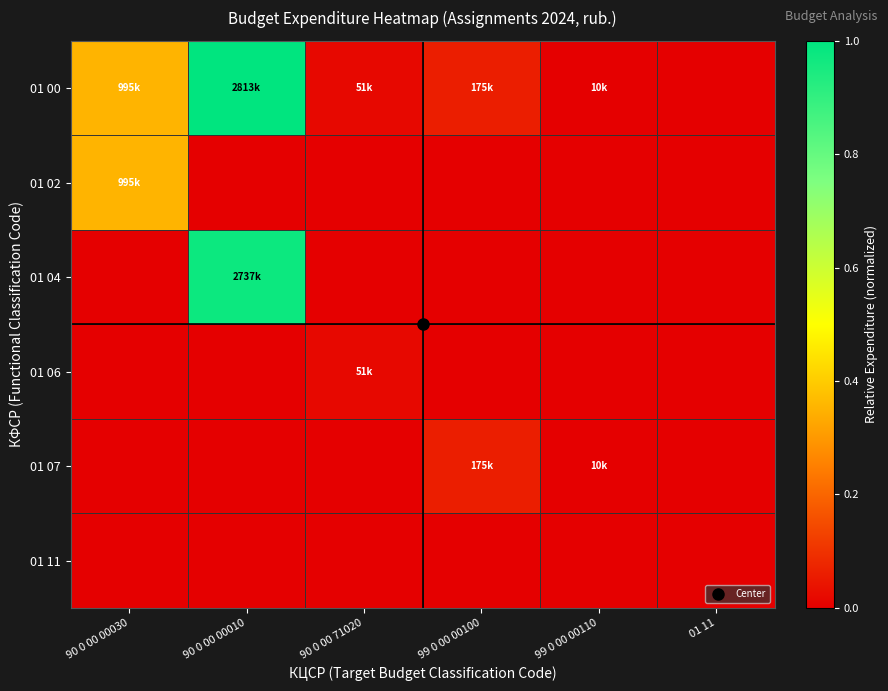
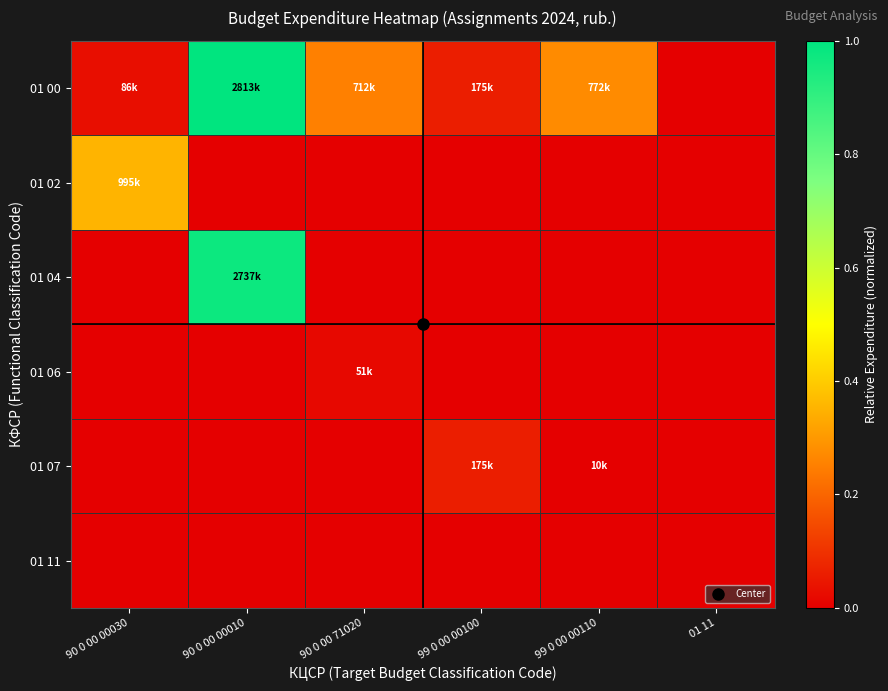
01 00, 90 0 00 00030: 995k -> 86k
01 00, 90 0 00 71020: 51k -> 712k
01 00, 99 0 00 00110: 10k -> 772k
